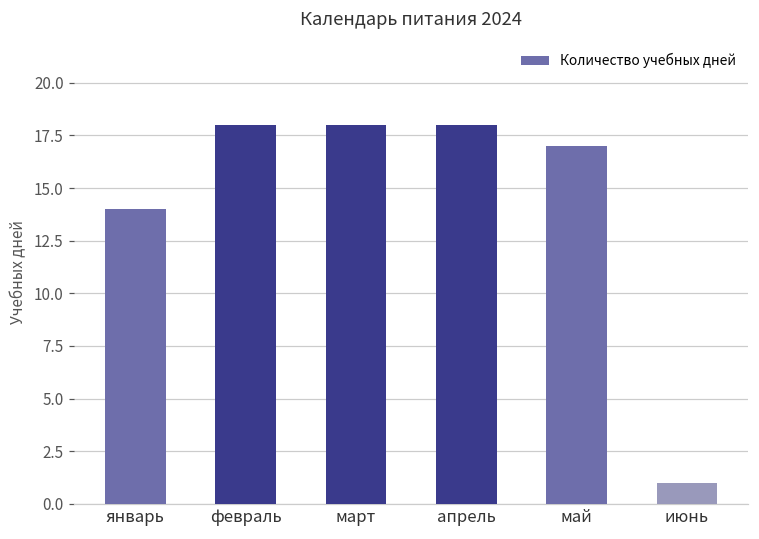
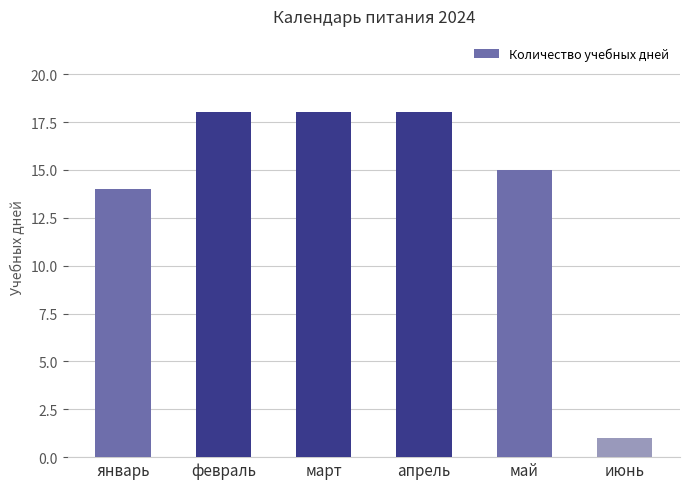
май: 17 -> 15
